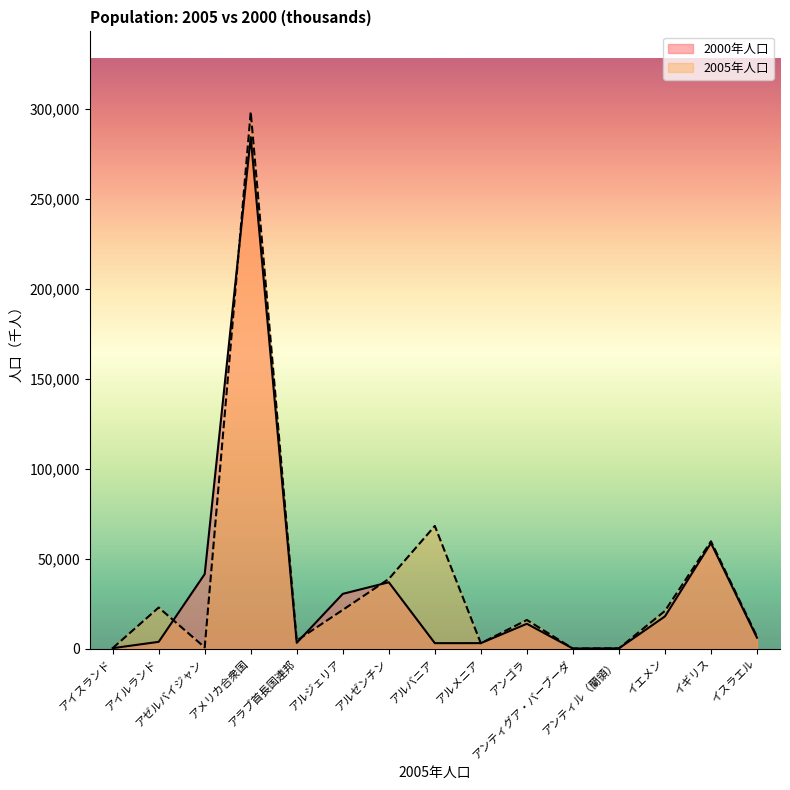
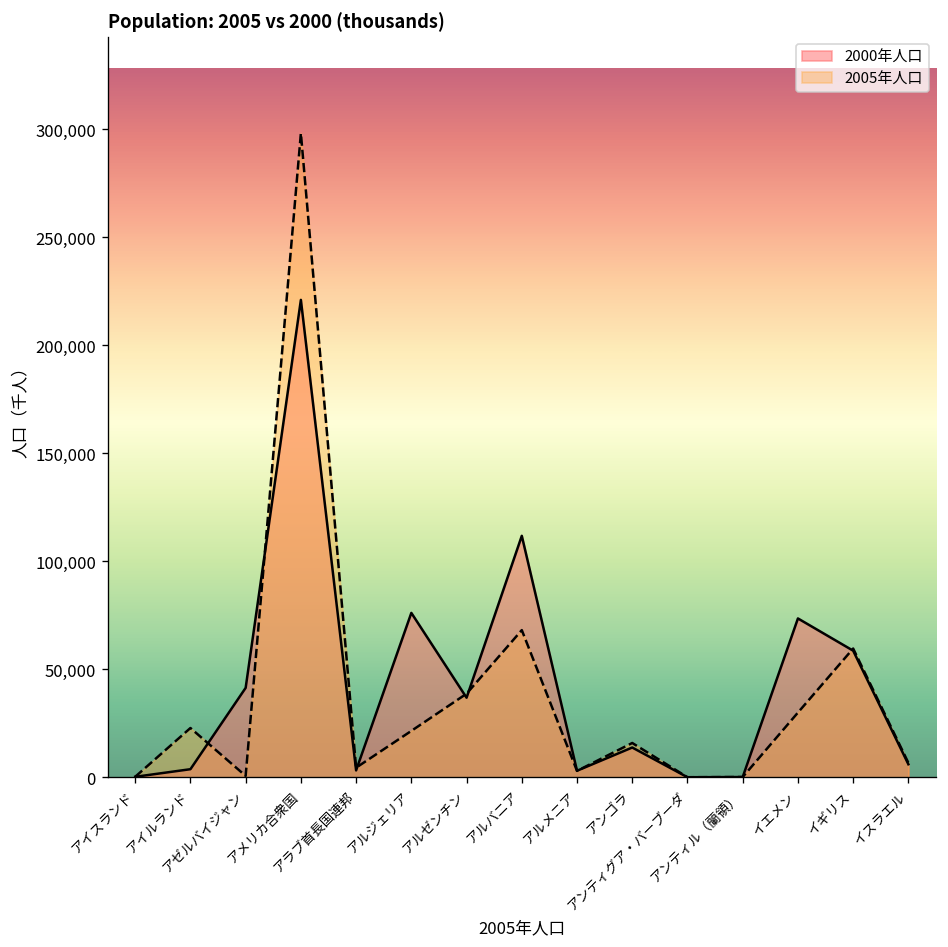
2000年人口, アメリカ合衆国: 284,000 -> 221,000
2000年人口, アルジェリア: 30,000 -> 76,000
2000年人口, アルバニア: 3,000 -> 112,000
2000年人口, イエメン: 18,000 -> 74,000
2005年人口, イエメン: 21,000 -> 30,000
